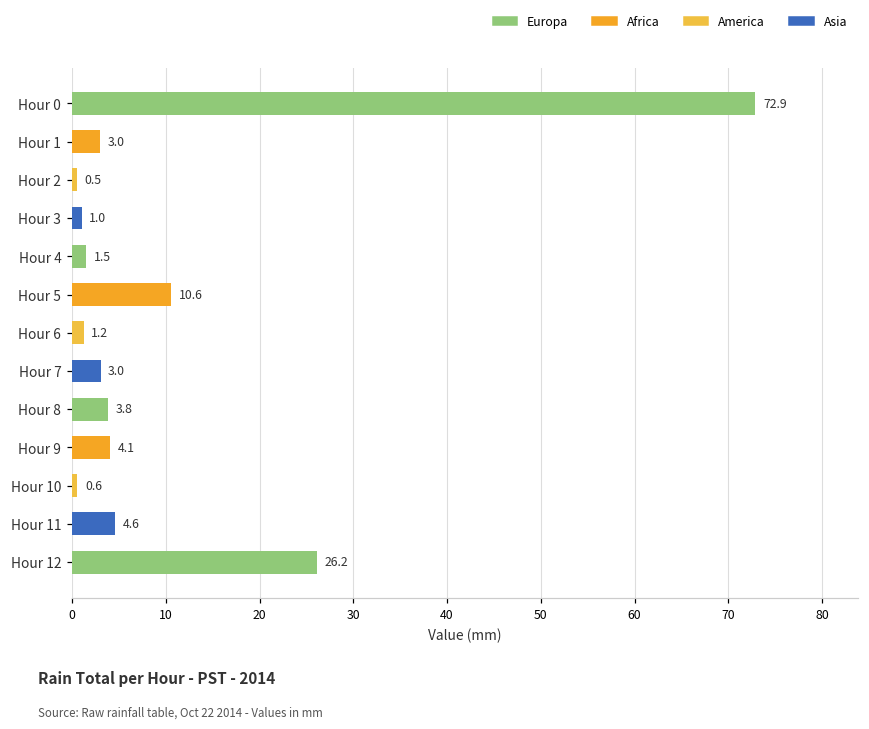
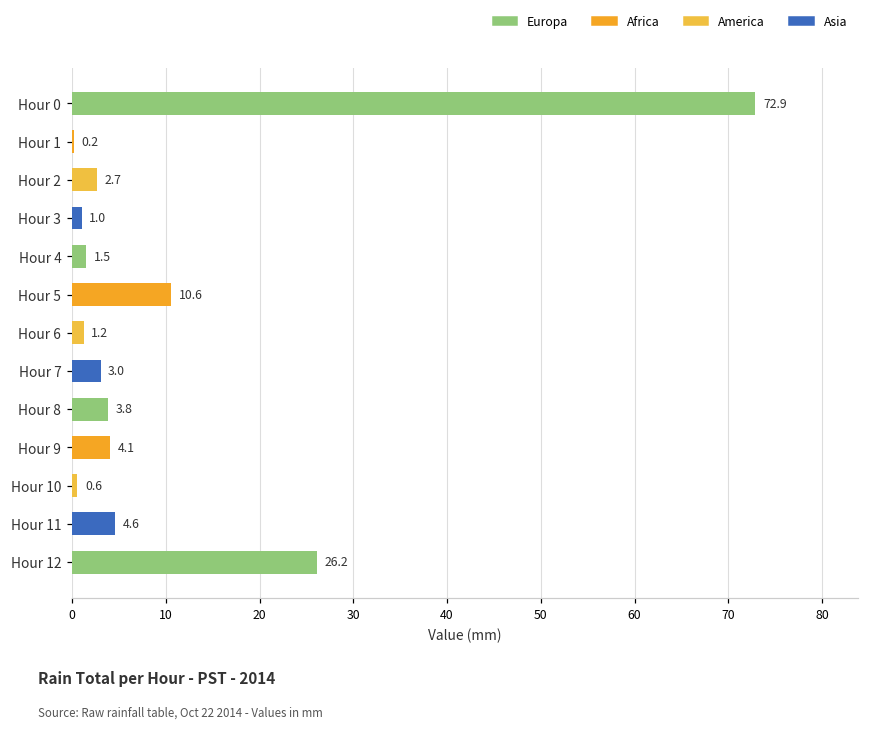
Hour 1: 3.0 -> 0.2
Hour 2: 0.5 -> 2.7
